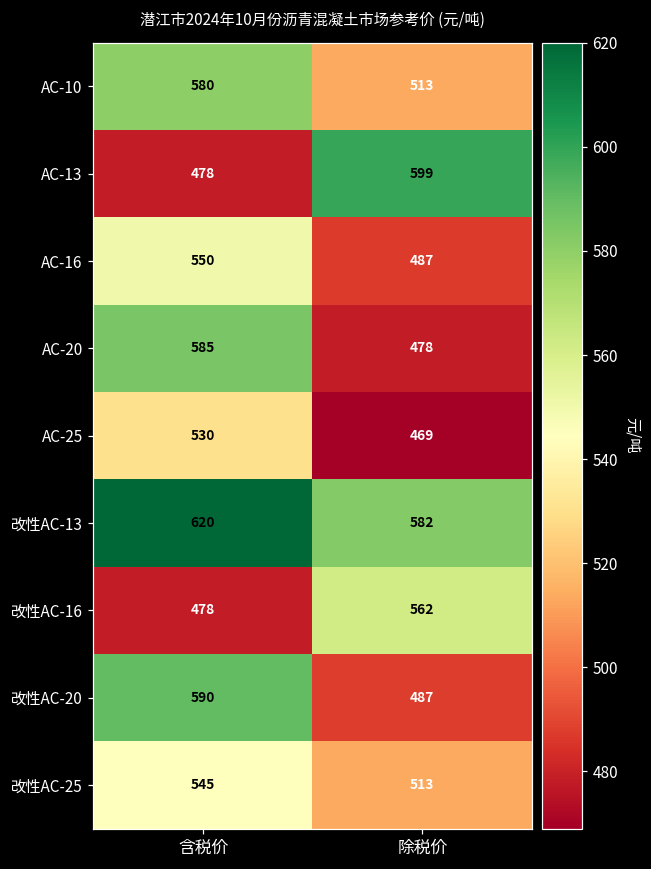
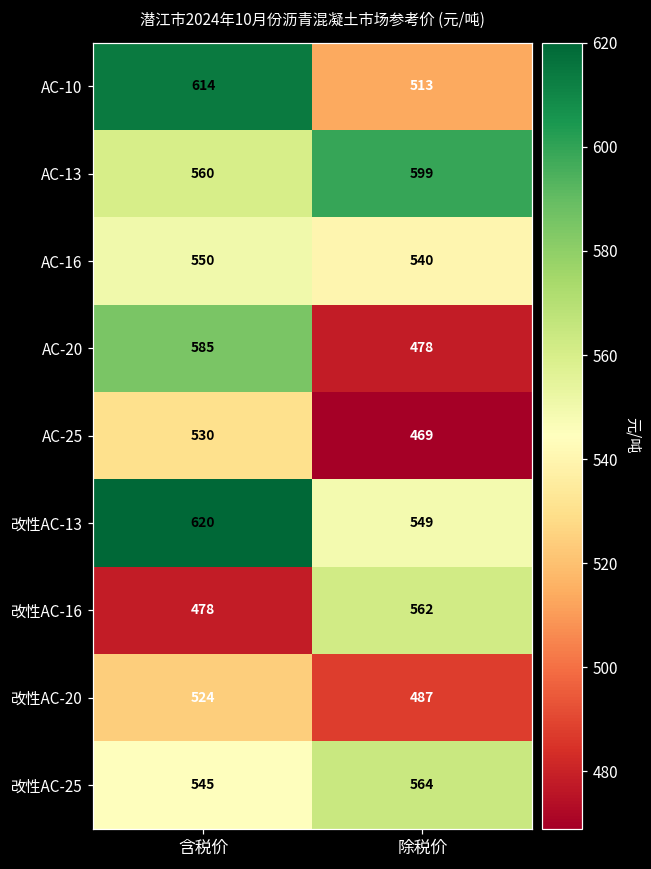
AC-10, 含税价: 580 -> 614
AC-13, 含税价: 478 -> 560
AC-16, 除税价: 487 -> 540
改性AC-13, 除税价: 582 -> 549
改性AC-20, 含税价: 590 -> 524
改性AC-25, 除税价: 513 -> 564
